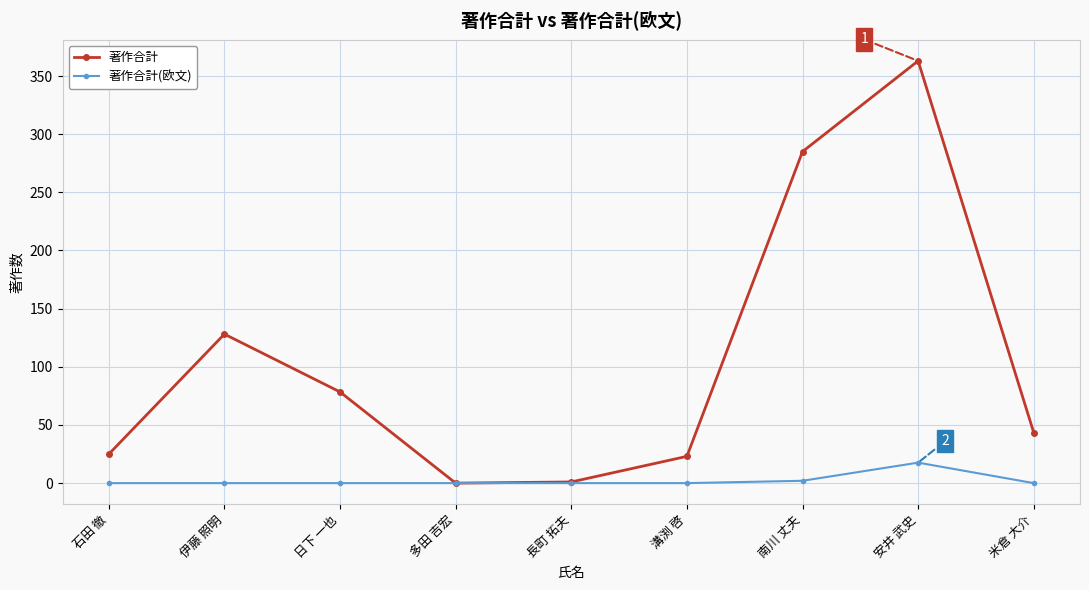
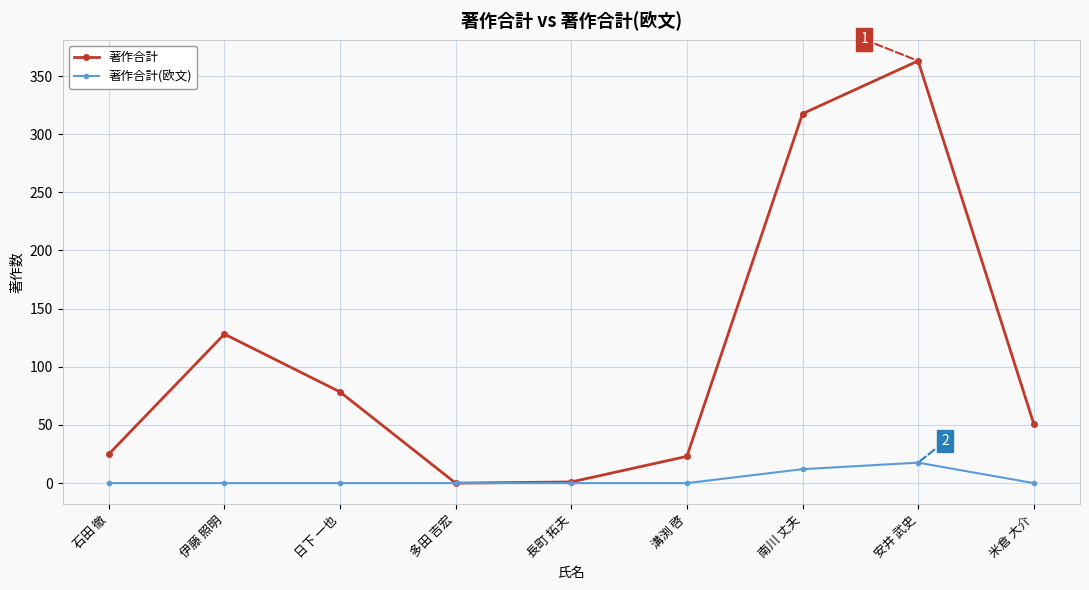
著作合計, 南川 丈夫: 285 -> 318
著作合計(欧文), 南川 丈夫: 2 -> 12
著作合計, 米倉 大介: 43 -> 51
